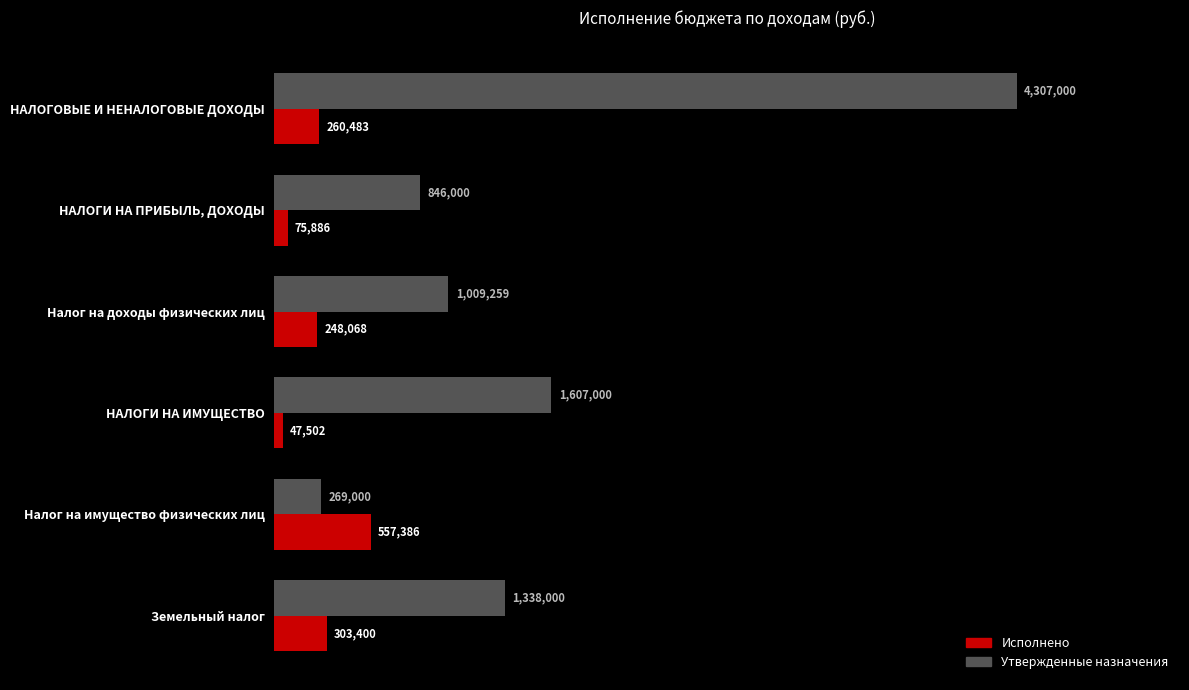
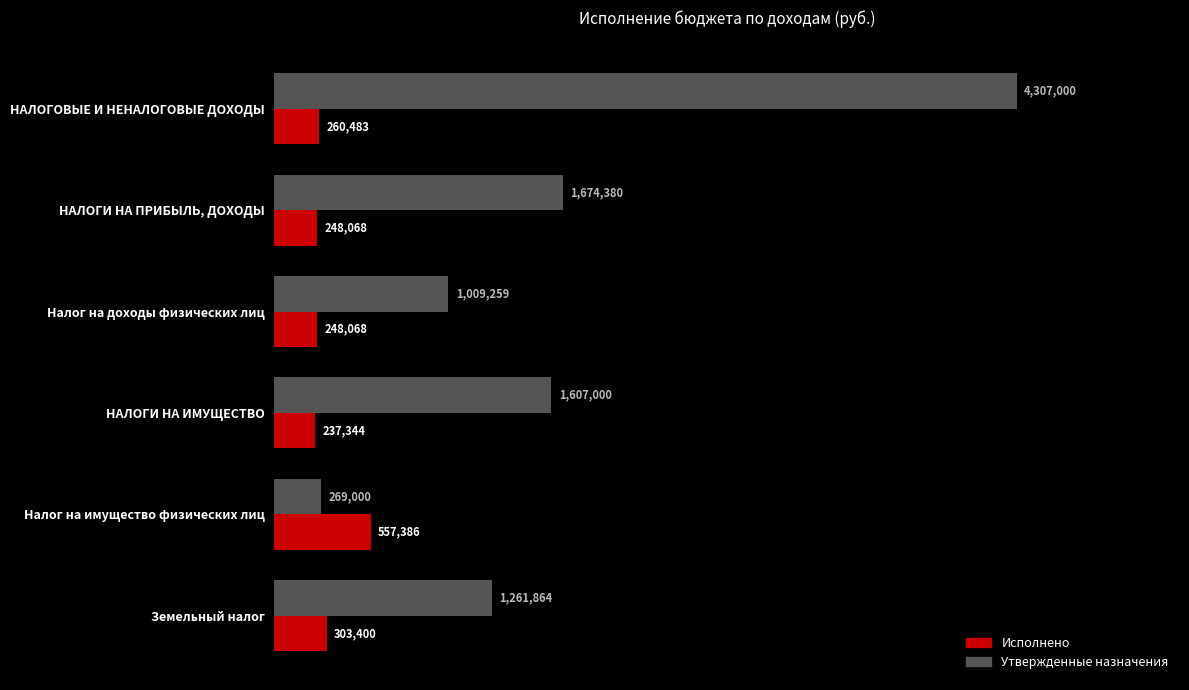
Утвержденные назначения, НАЛОГИ НА ПРИБЫЛЬ, ДОХОДЫ: 846,000 -> 1,674,380
Исполнено, НАЛОГИ НА ПРИБЫЛЬ, ДОХОДЫ: 75,886 -> 248,068
Исполнено, НАЛОГИ НА ИМУЩЕСТВО: 47,502 -> 237,344
Утвержденные назначения, Земельный налог: 1,338,000 -> 1,261,864
